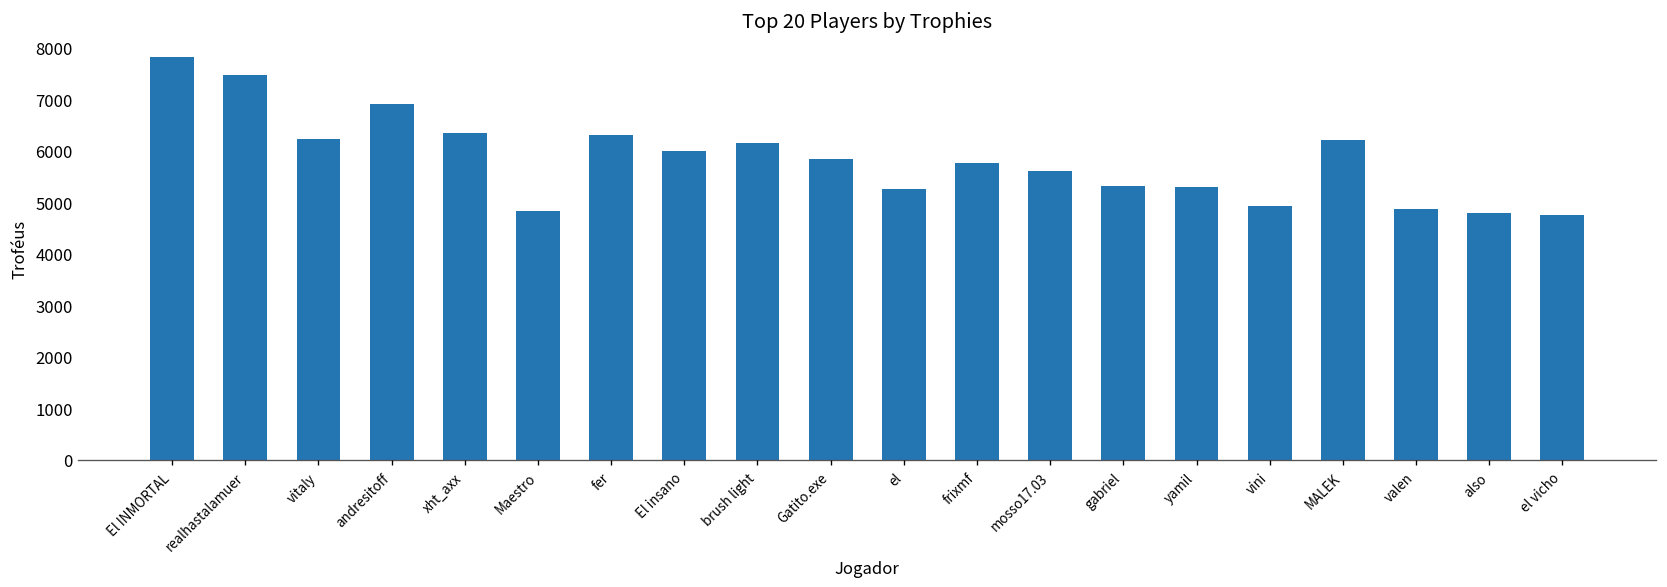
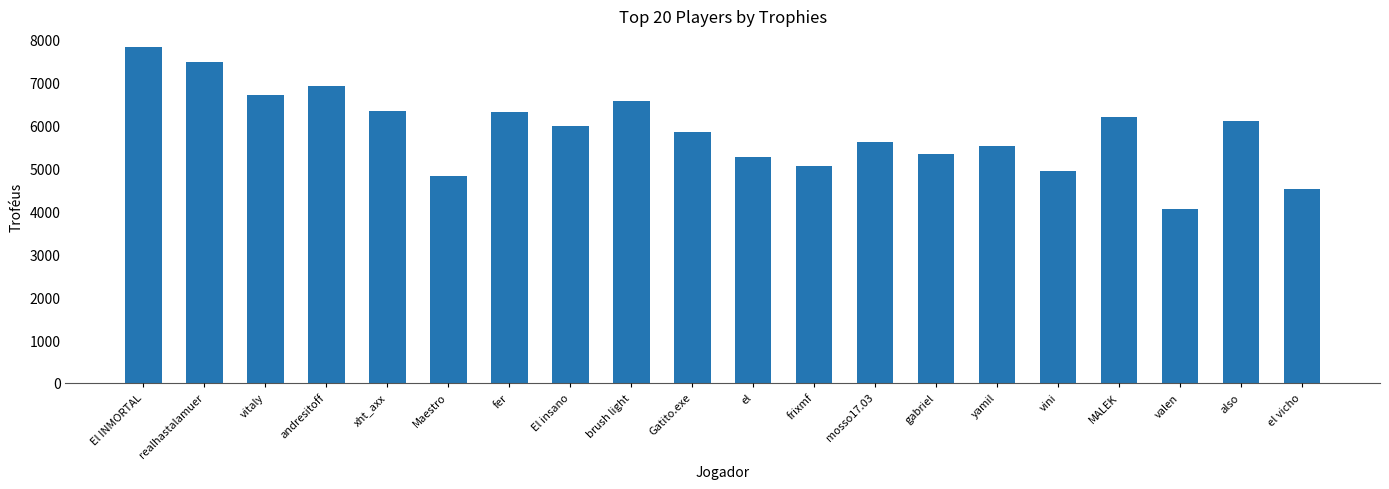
vitaly: 6200 -> 6700
brush light: 6100 -> 6600
frixmf: 5800 -> 5100
yamil: 5300 -> 5500
valen: 4900 -> 4100
also: 4800 -> 6100
el vicho: 4800 -> 4500
